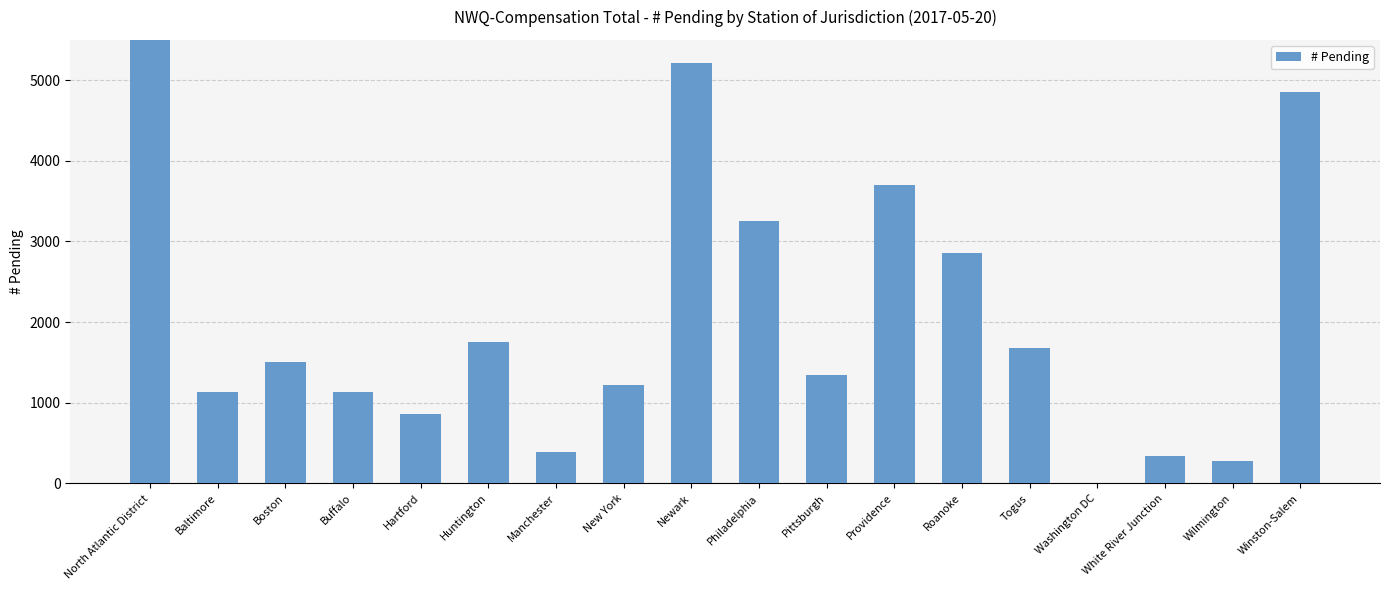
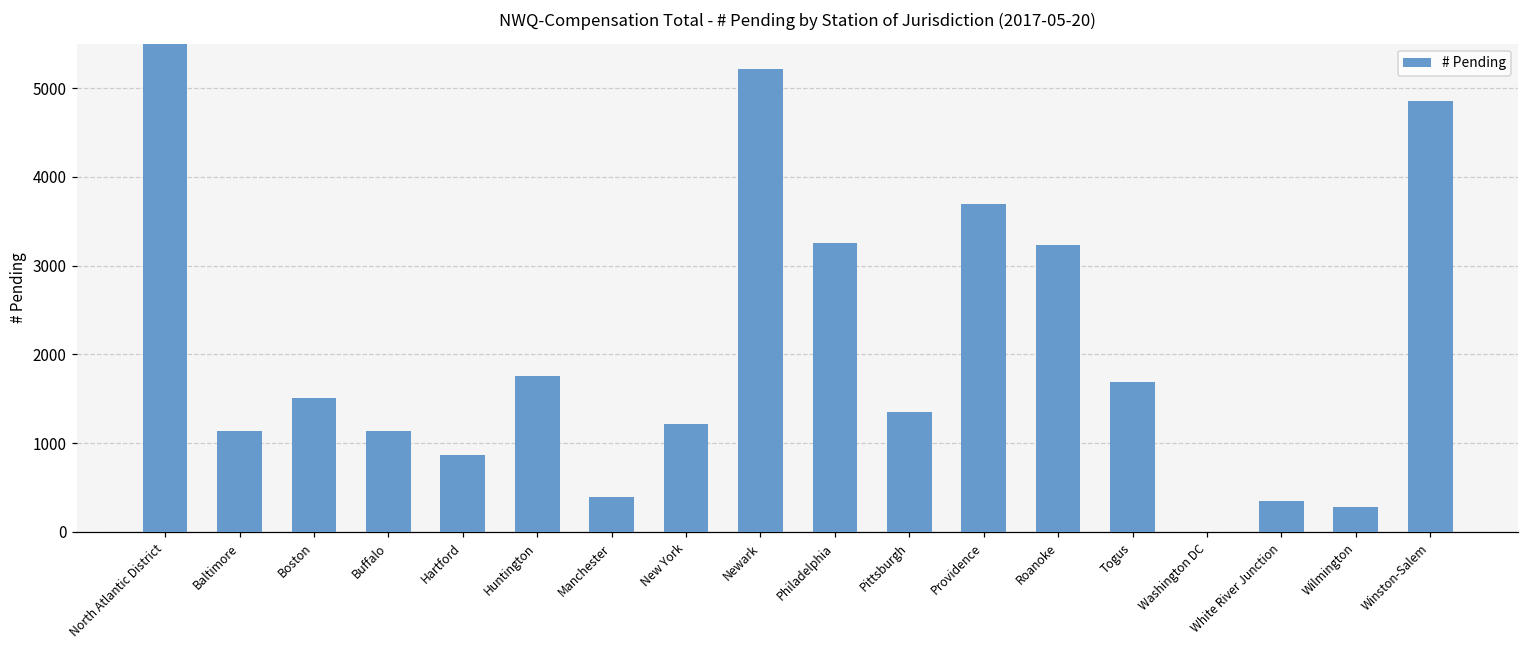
Roanoke: 2900 -> 3200
